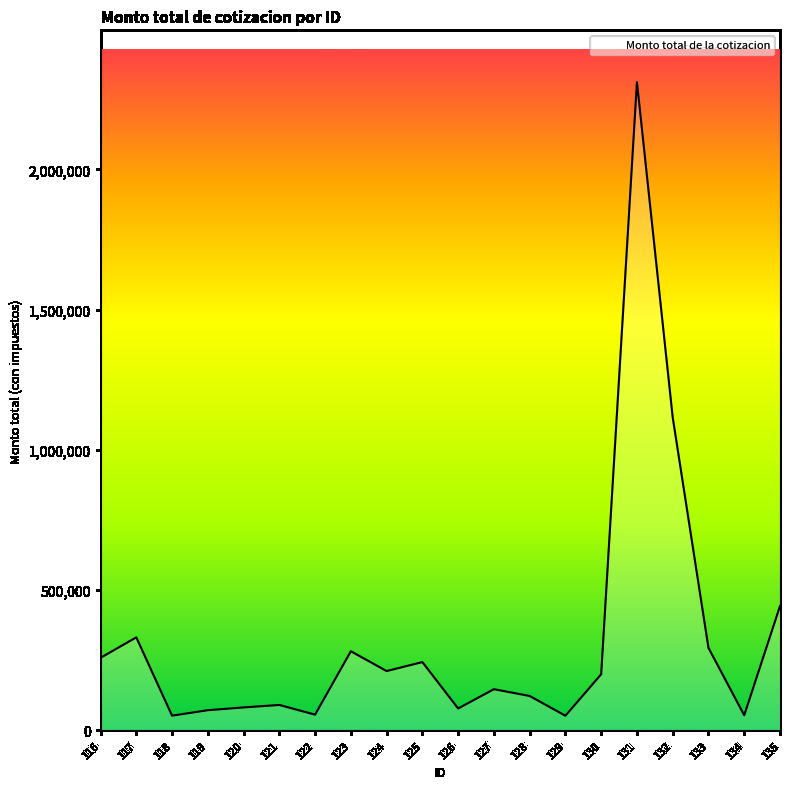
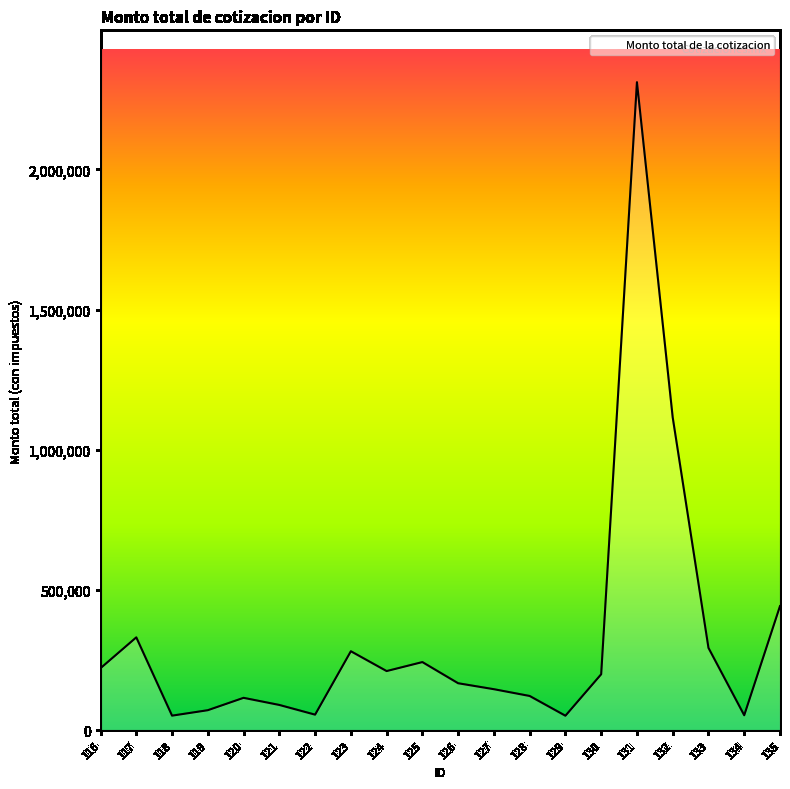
116: 260,000 -> 220,000
120: 80,000 -> 120,000
126: 80,000 -> 170,000
